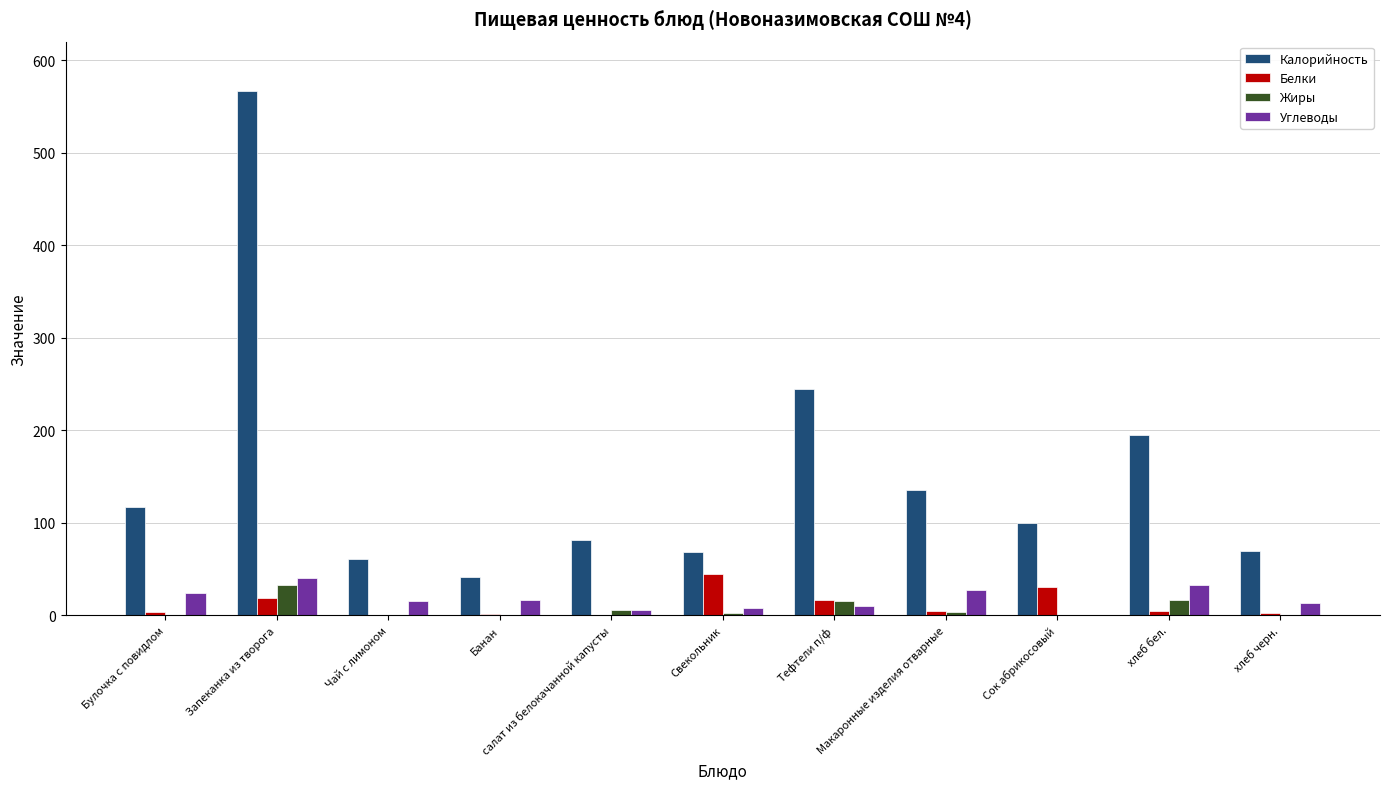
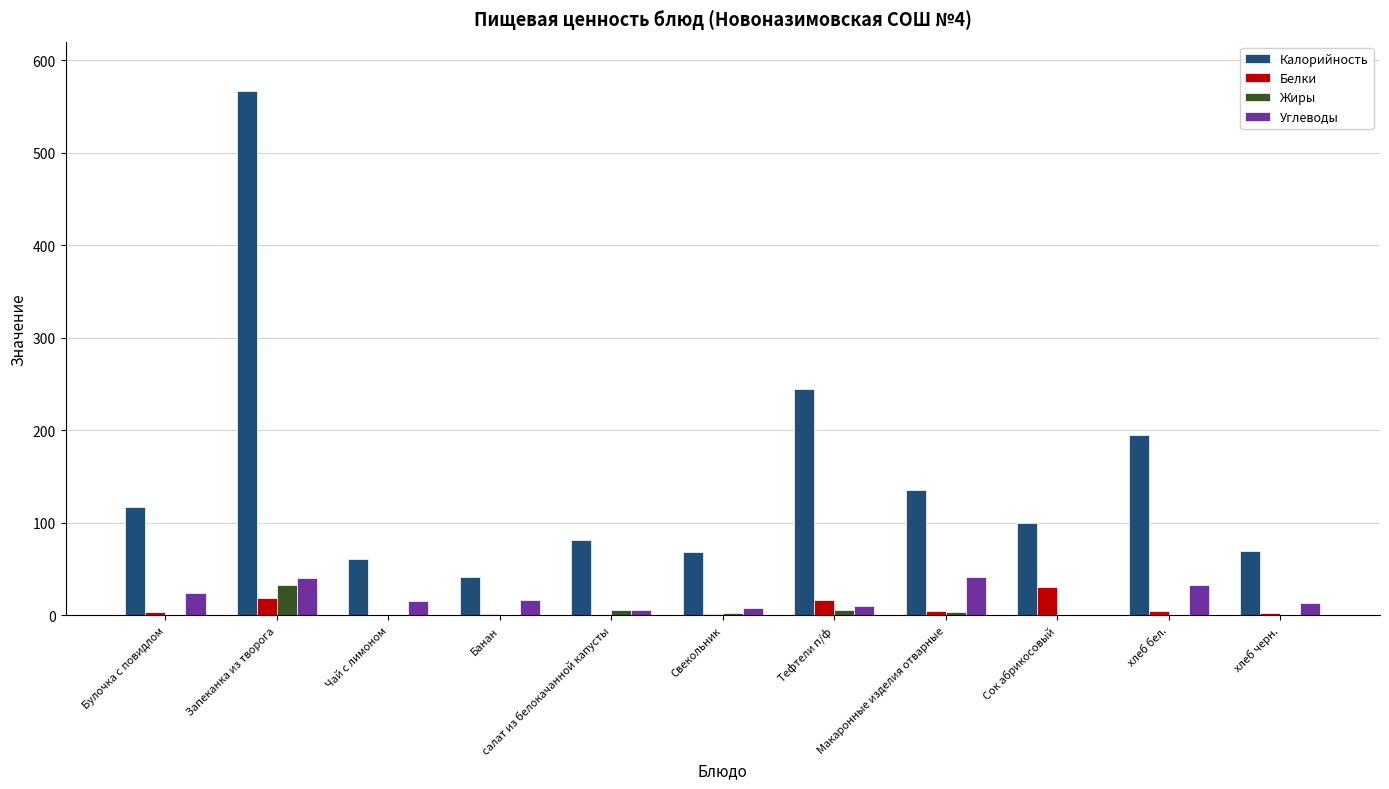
Белки, Свекольник: 40 -> 0
Жиры, Тефтели п/ф: 20 -> 10
Углеводы, Макаронные изделия отварные: 30 -> 40
Жиры, хлеб бел.: 20 -> 0
